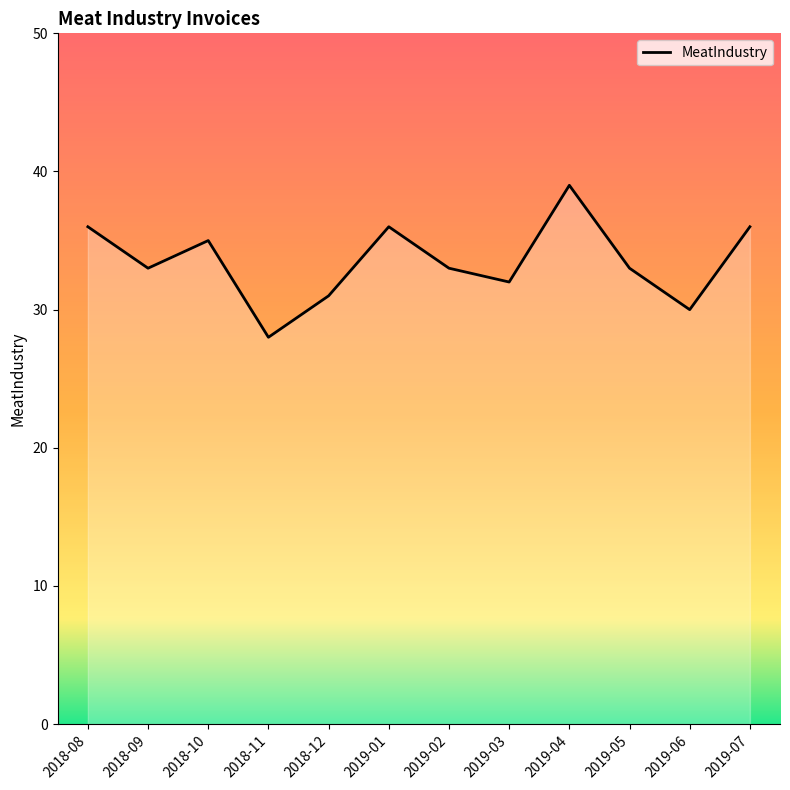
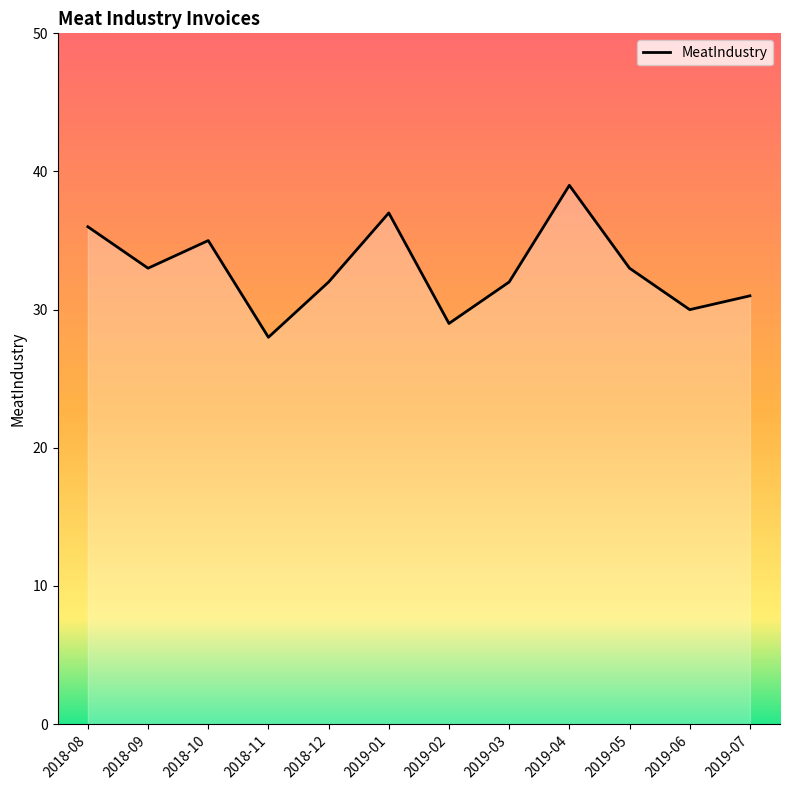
2018-12: 31 -> 32
2019-01: 36 -> 37
2019-02: 33 -> 29
2019-07: 36 -> 31
